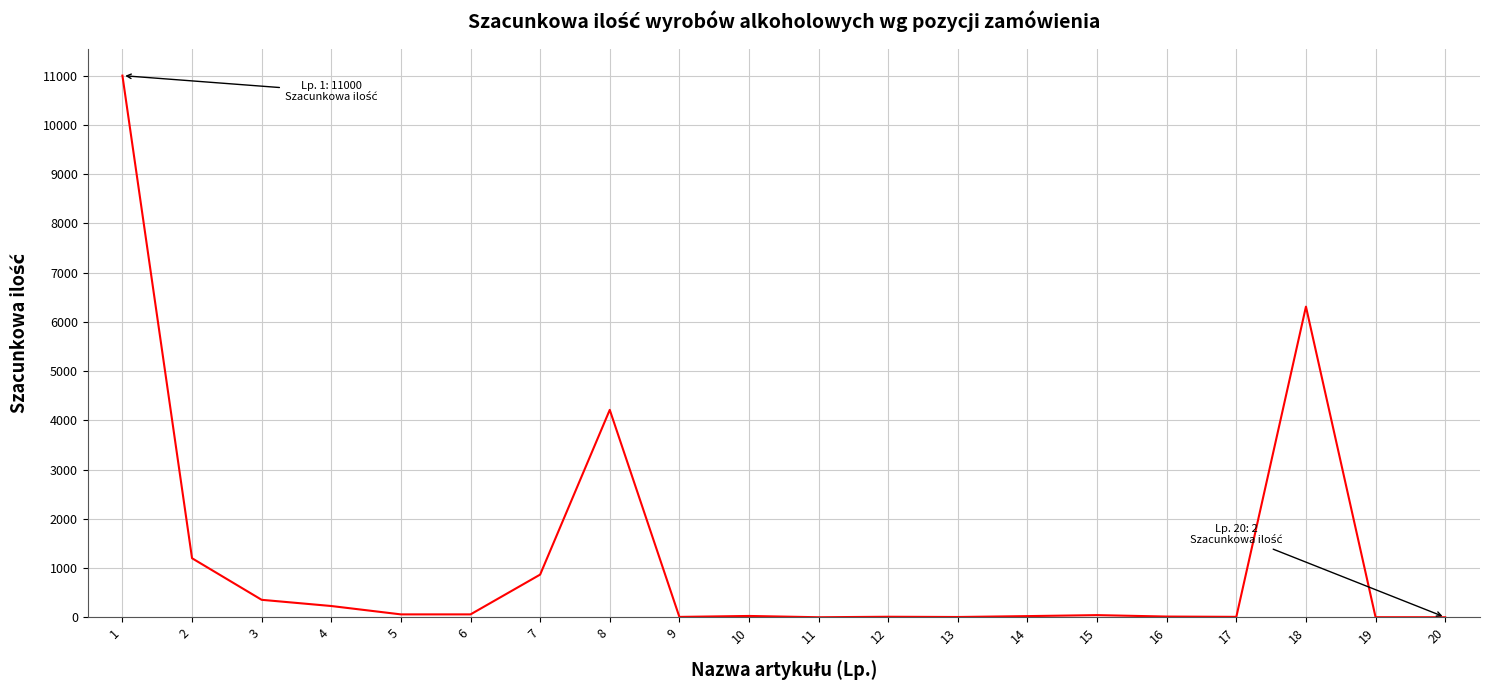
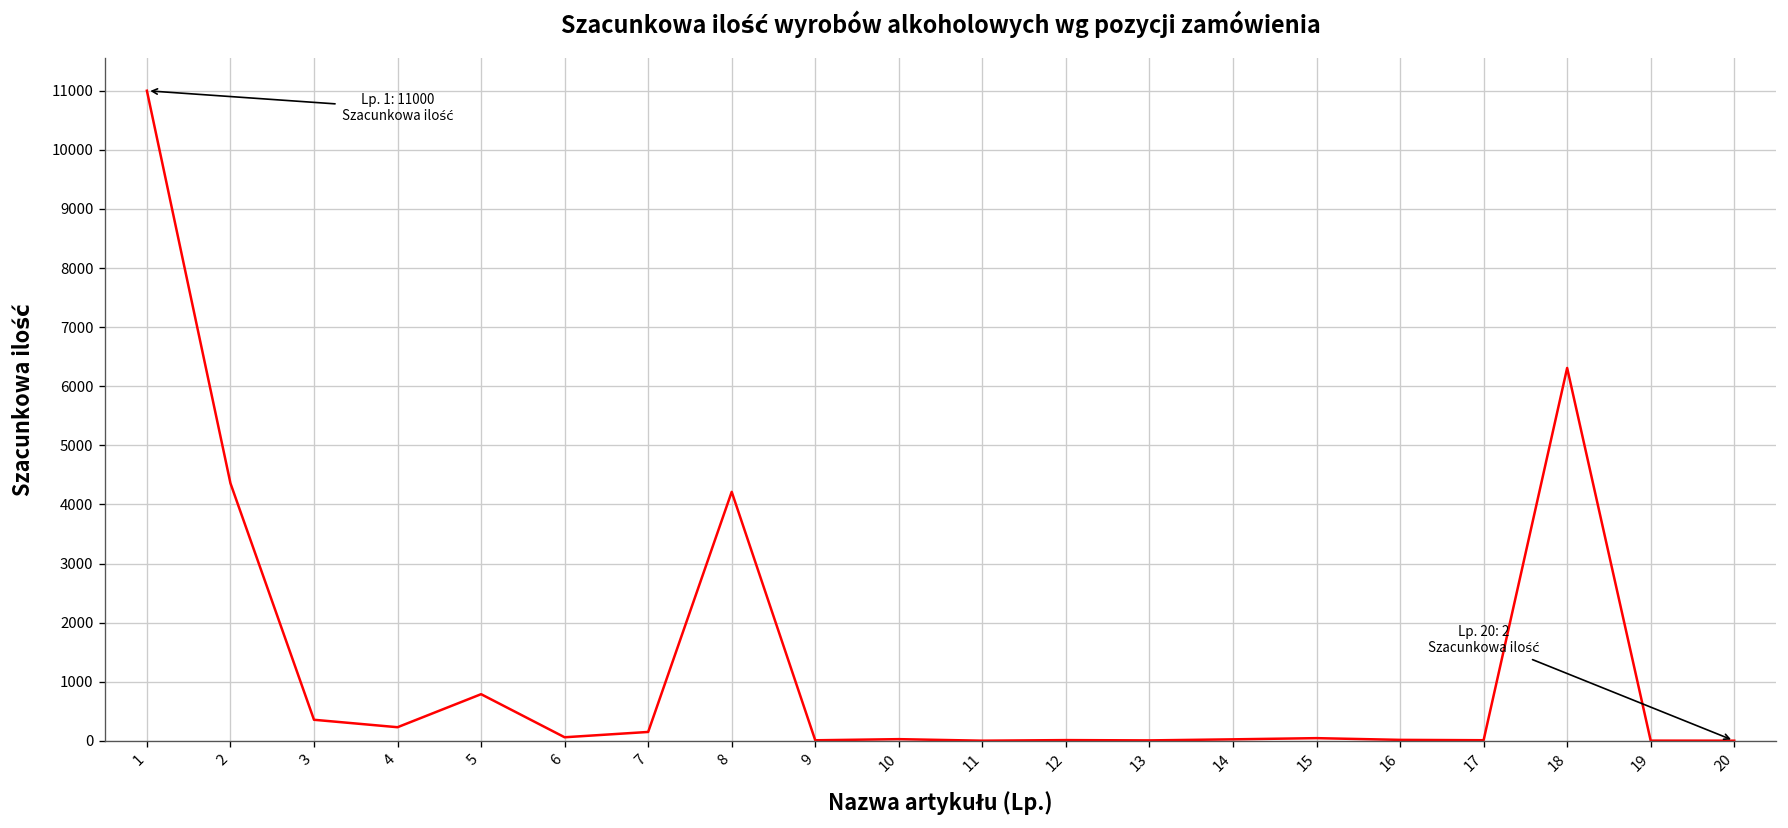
2: 1200 -> 4400
5: 100 -> 800
7: 900 -> 200
